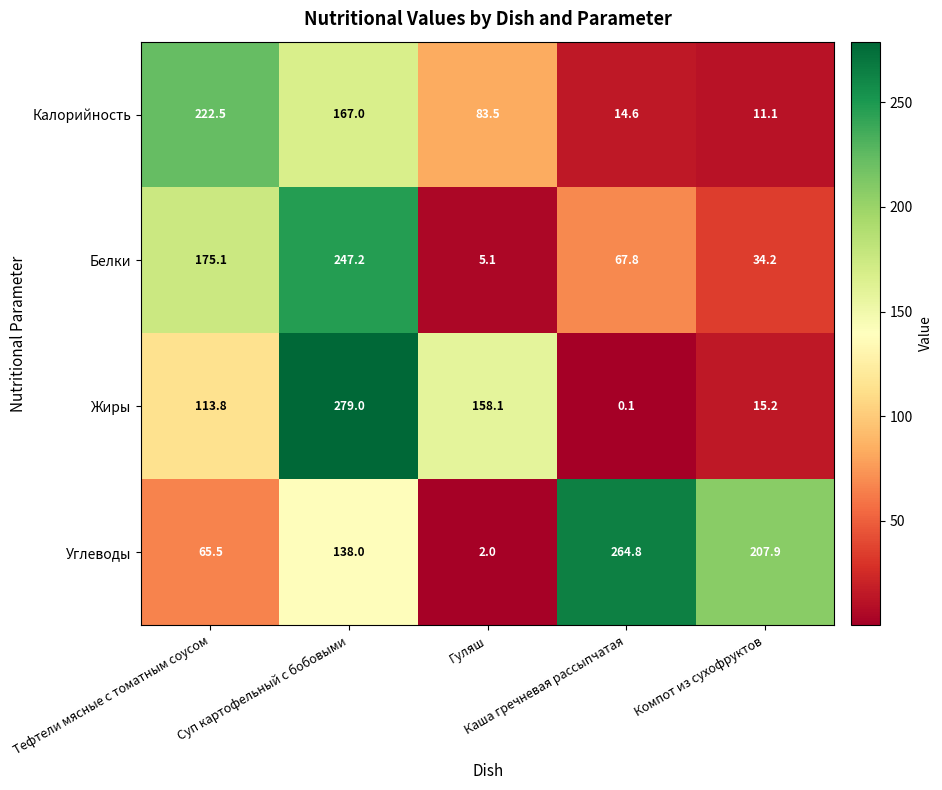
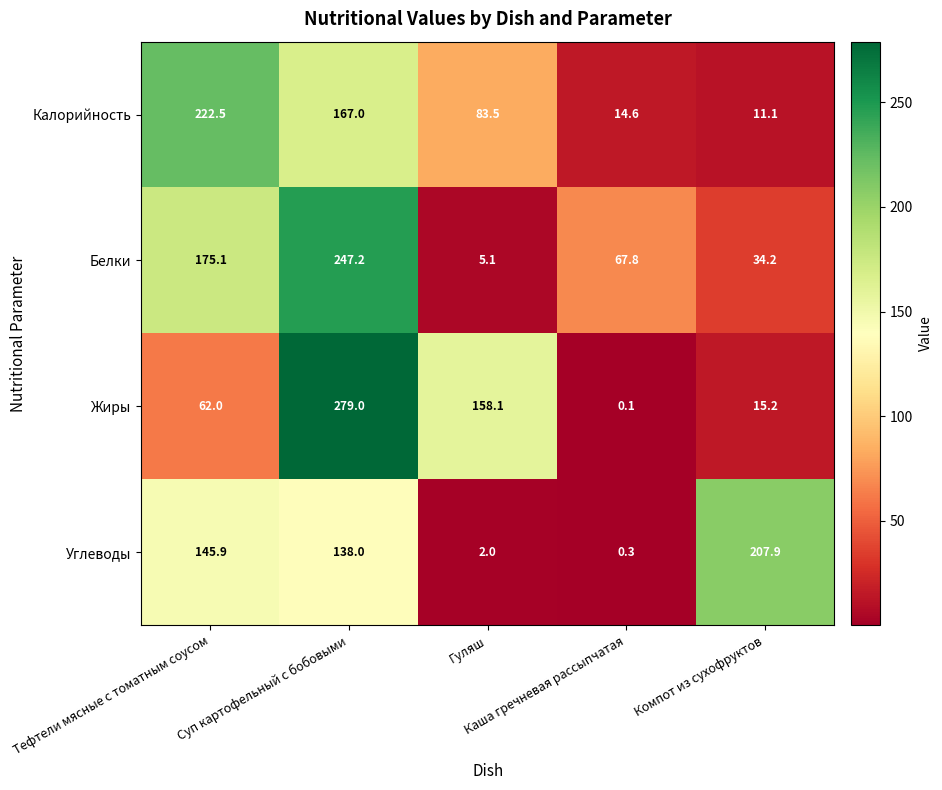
Жиры, Тефтели мясные с томатным соусом: 113.8 -> 62.0
Углеводы, Тефтели мясные с томатным соусом: 65.5 -> 145.9
Углеводы, Каша гречневая рассыпчатая: 264.8 -> 0.3
